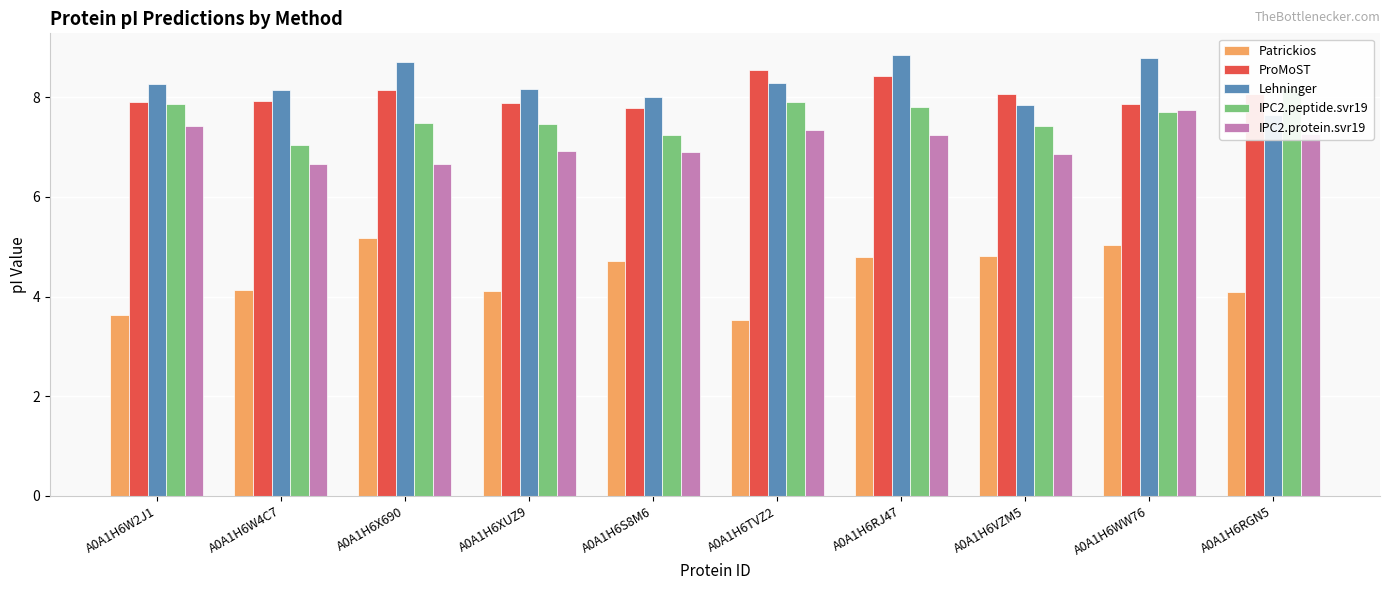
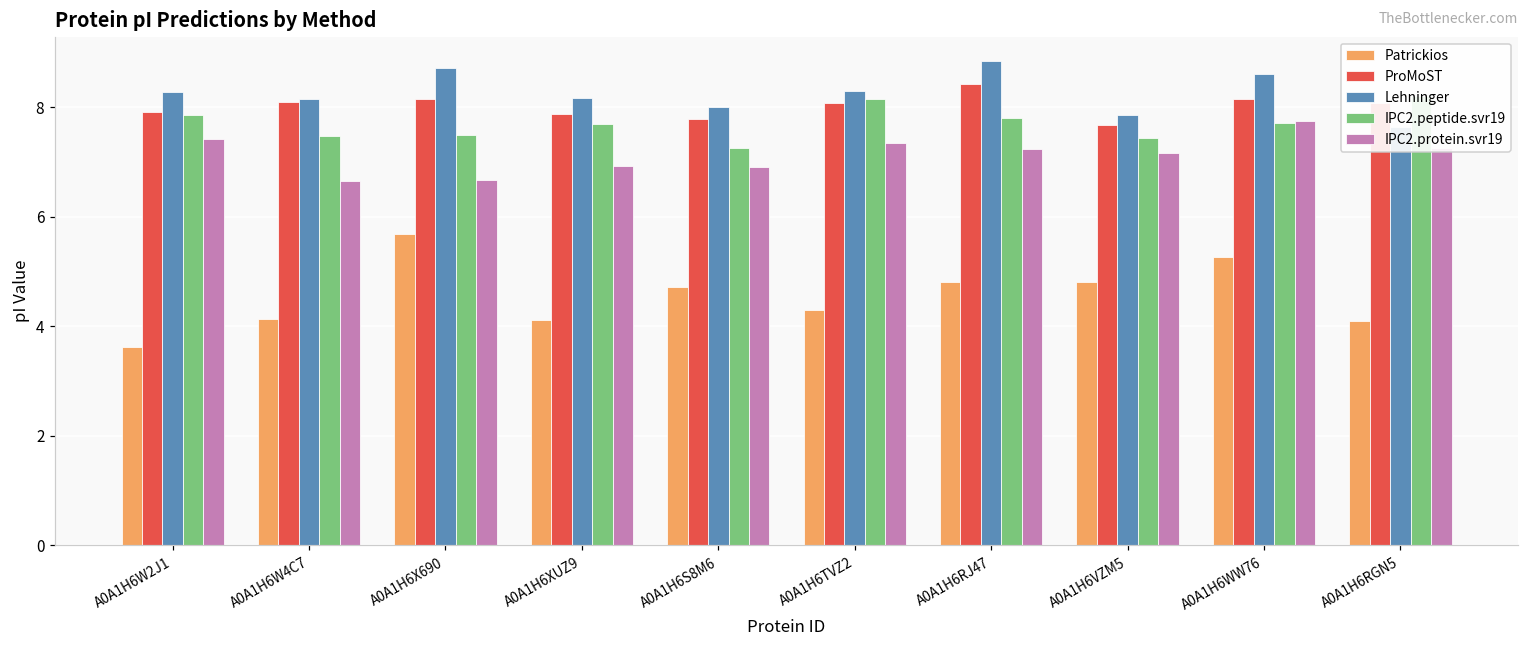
ProMoST, A0A1H6W4C7: 7.9 -> 8.1
IPC2.peptide.svr19, A0A1H6W4C7: 7.0 -> 7.5
Patrickios, A0A1H6X690: 5.2 -> 5.7
IPC2.peptide.svr19, A0A1H6XUZ9: 7.5 -> 7.7
Patrickios, A0A1H6TVZ2: 3.5 -> 4.3
ProMoST, A0A1H6TVZ2: 8.5 -> 8.1
IPC2.peptide.svr19, A0A1H6TVZ2: 7.9 -> 8.2
ProMoST, A0A1H6VZM5: 8.1 -> 7.7
IPC2.protein.svr19, A0A1H6VZM5: 6.9 -> 7.2
Patrickios, A0A1H6WW76: 5.0 -> 5.3
ProMoST, A0A1H6WW76: 7.9 -> 8.2
Lehninger, A0A1H6WW76: 8.8 -> 8.6
